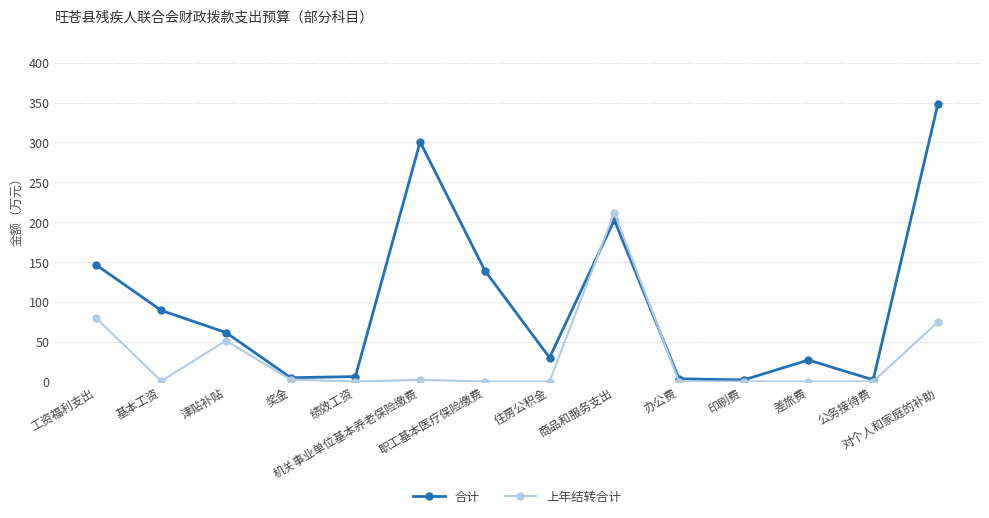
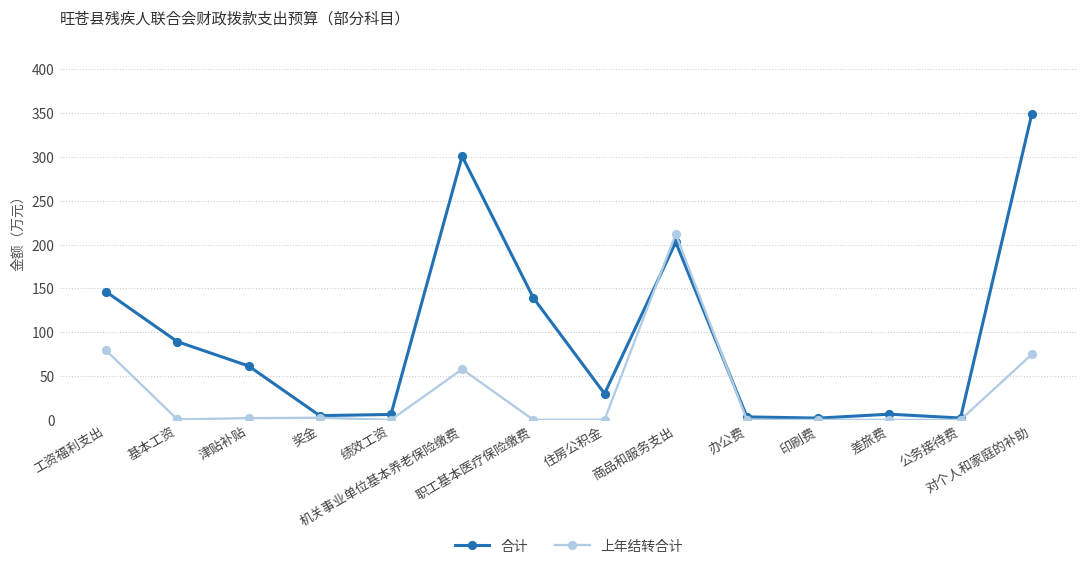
上年结转合计, 津贴补贴: 50 -> 0
上年结转合计, 机关事业单位基本养老保险缴费: 0 -> 60
合计, 差旅费: 30 -> 10
